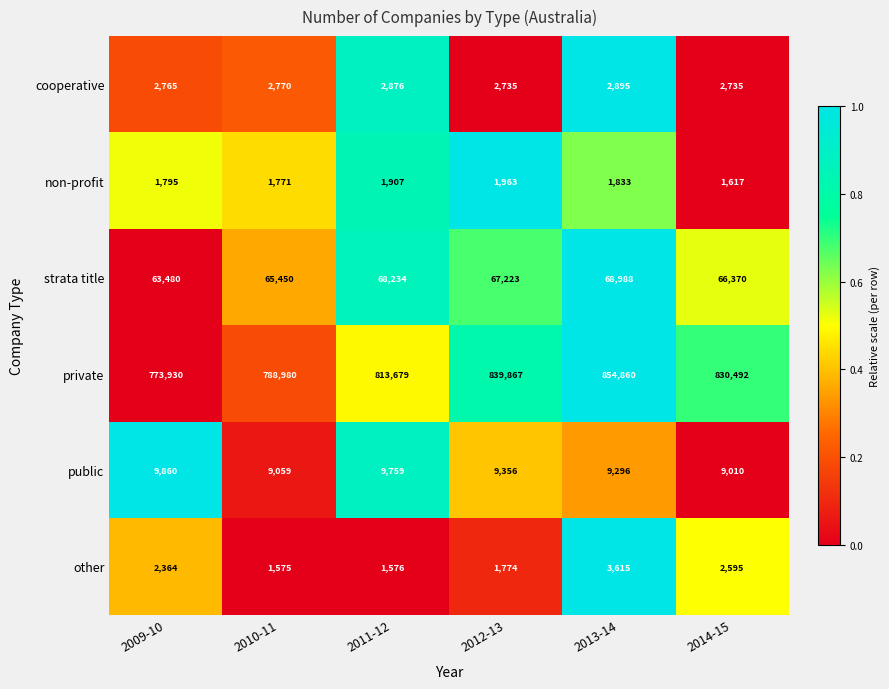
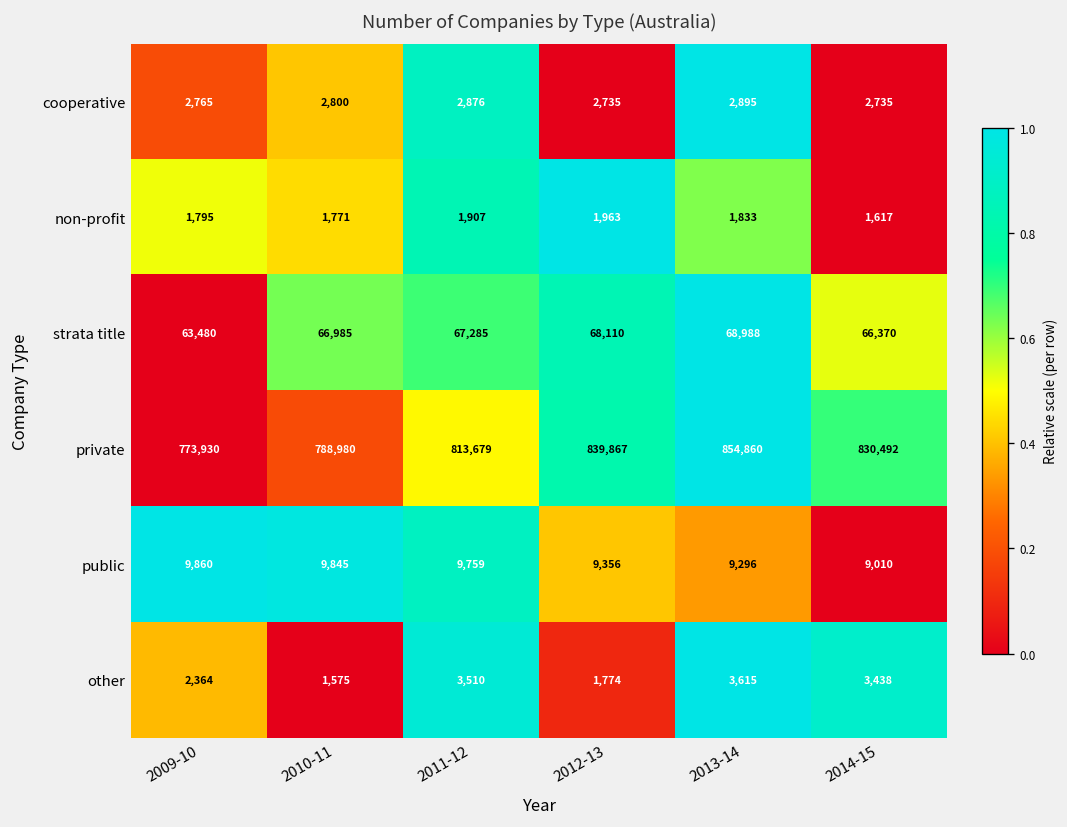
cooperative, 2010-11: 2,770 -> 2,800
strata title, 2010-11: 65,450 -> 66,985
strata title, 2011-12: 68,234 -> 67,285
strata title, 2012-13: 67,223 -> 68,110
public, 2010-11: 9,059 -> 9,845
other, 2011-12: 1,576 -> 3,510
other, 2014-15: 2,595 -> 3,438
